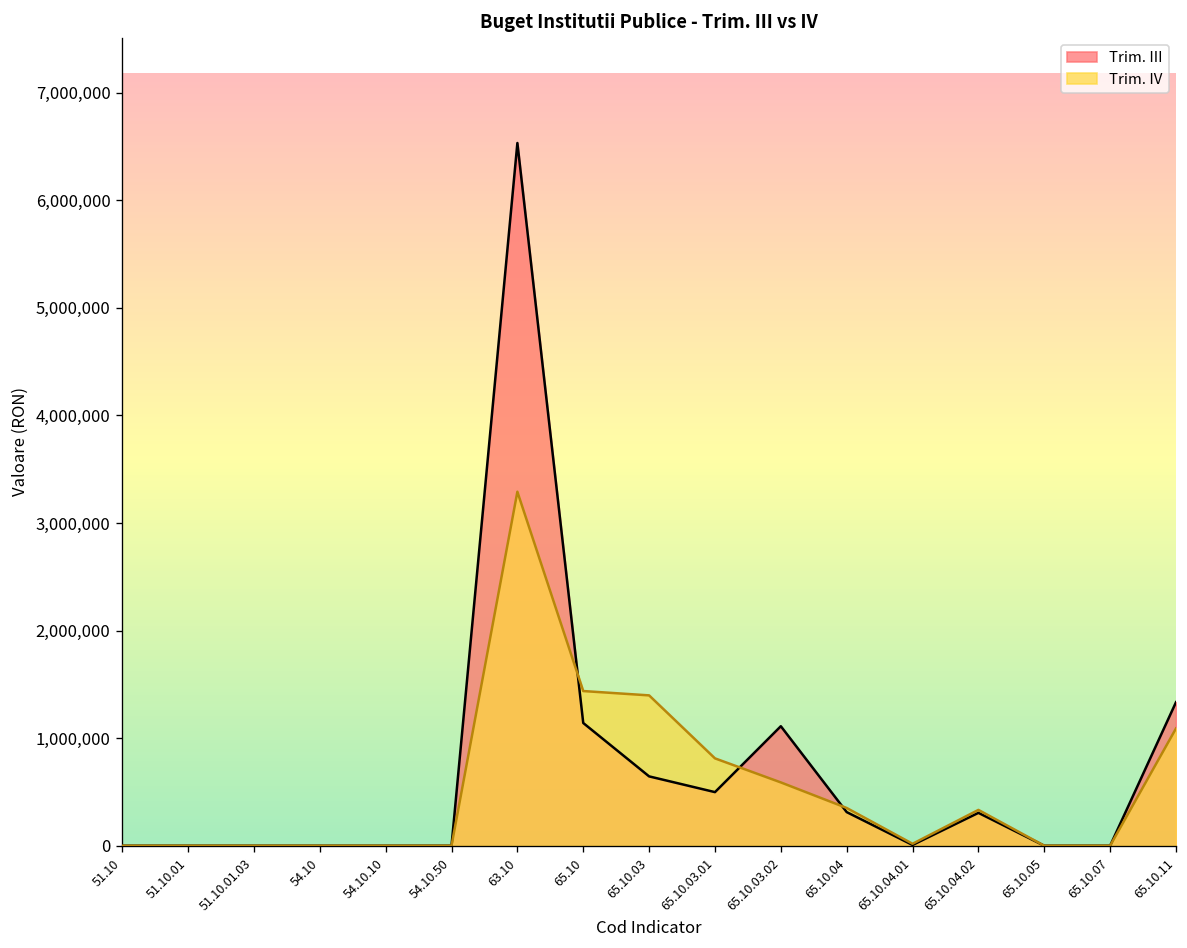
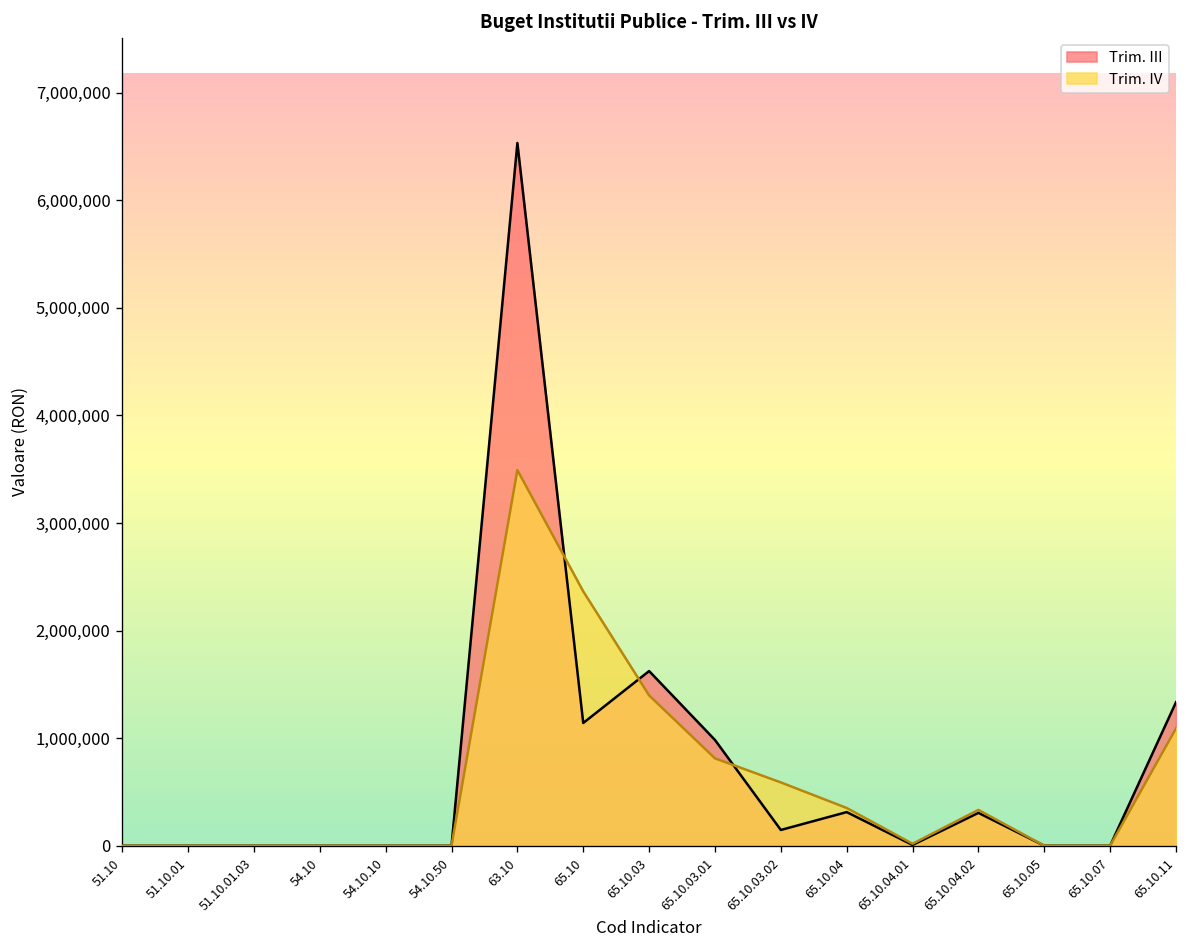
Trim. IV, 63.10: 3,300,000 -> 3,500,000
Trim. IV, 65.10: 1,400,000 -> 2,400,000
Trim. III, 65.10.03: 600,000 -> 1,600,000
Trim. III, 65.10.03.01: 500,000 -> 1,000,000
Trim. III, 65.10.03.02: 1,100,000 -> 100,000
